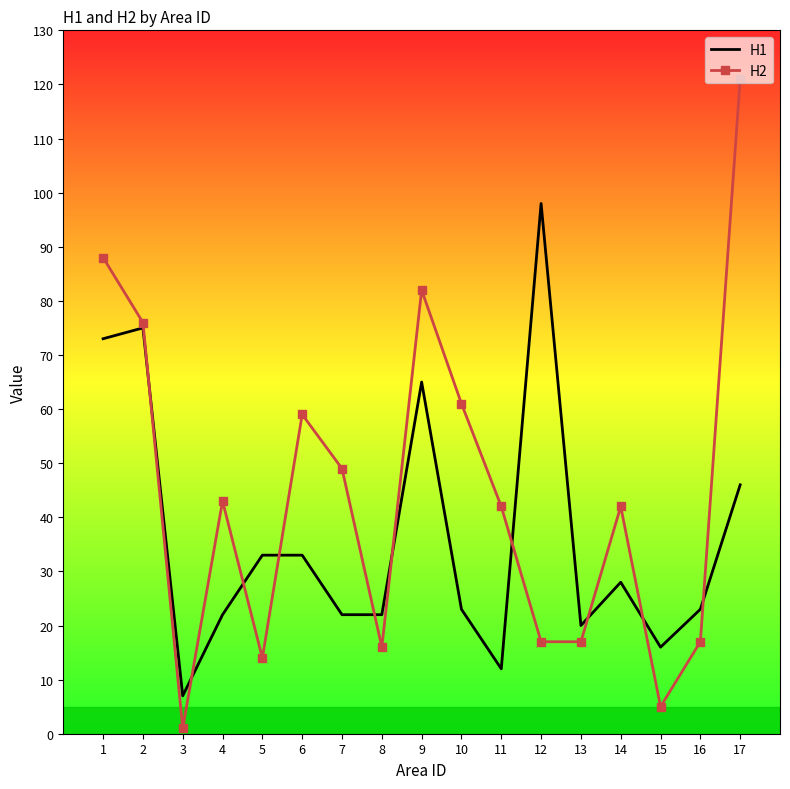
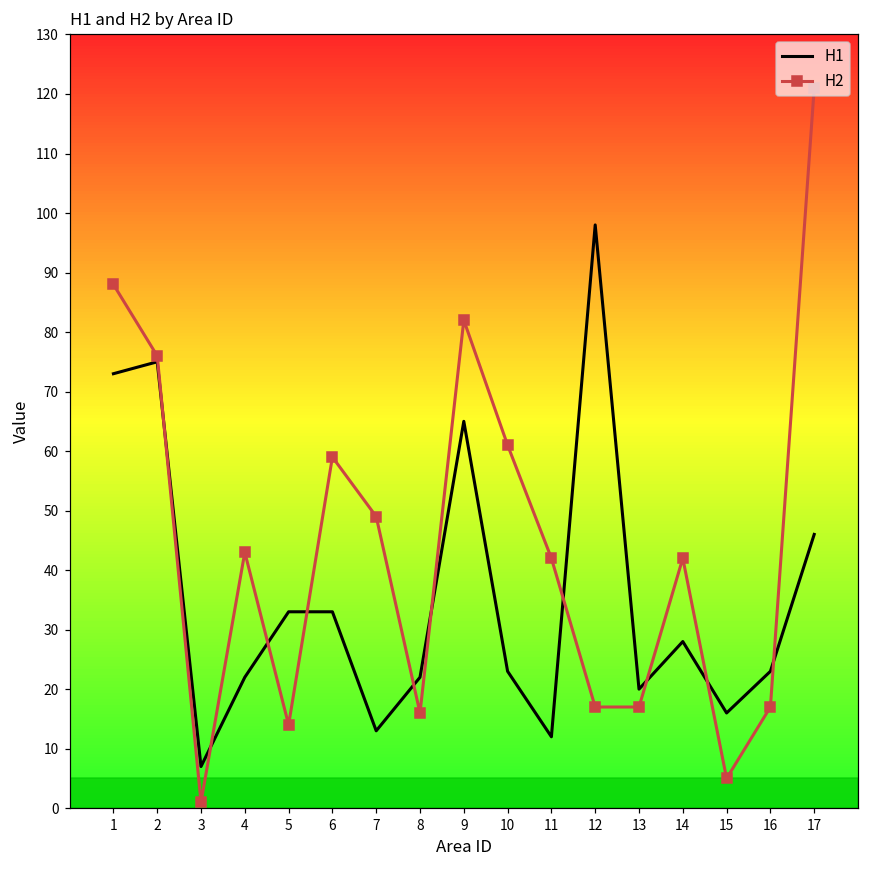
H1, 7: 22 -> 13
